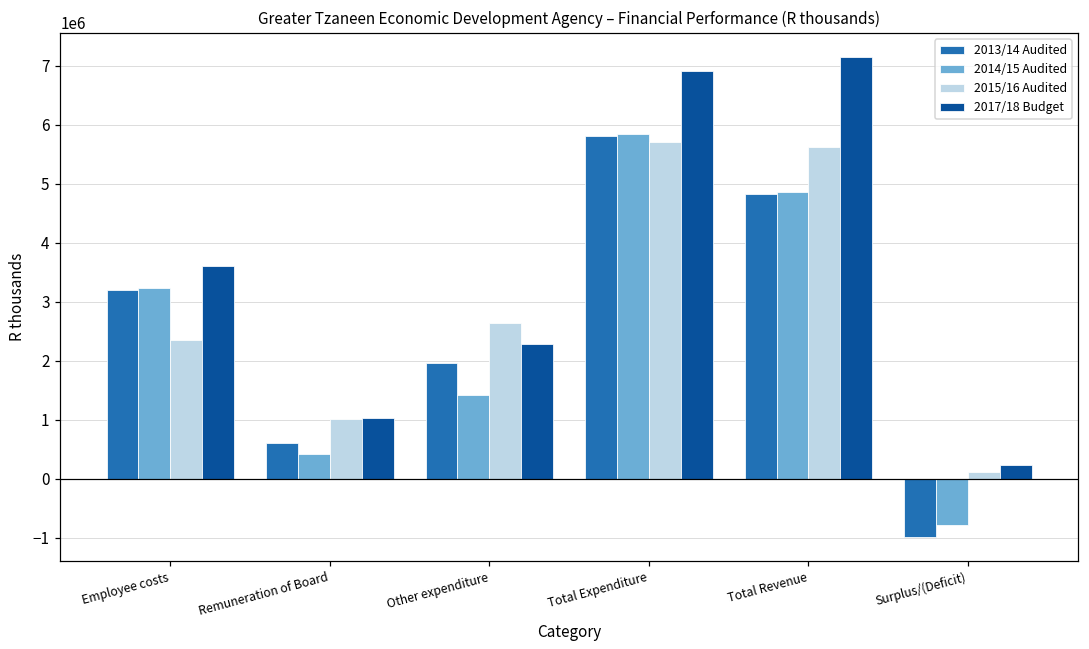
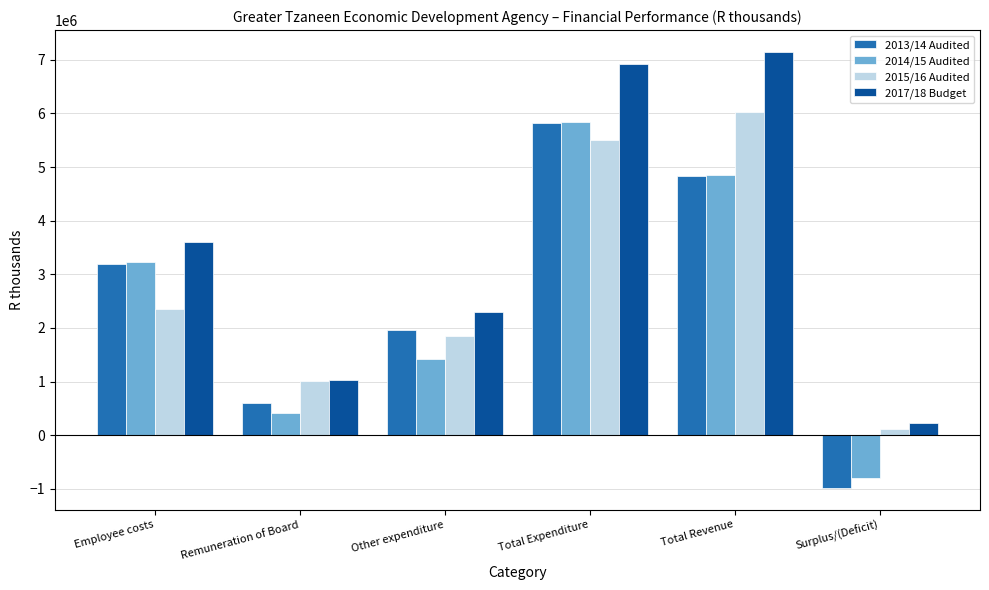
2015/16 Audited, Other expenditure: 2600000 -> 1800000
2015/16 Audited, Total Expenditure: 5700000 -> 5500000
2015/16 Audited, Total Revenue: 5600000 -> 6000000
